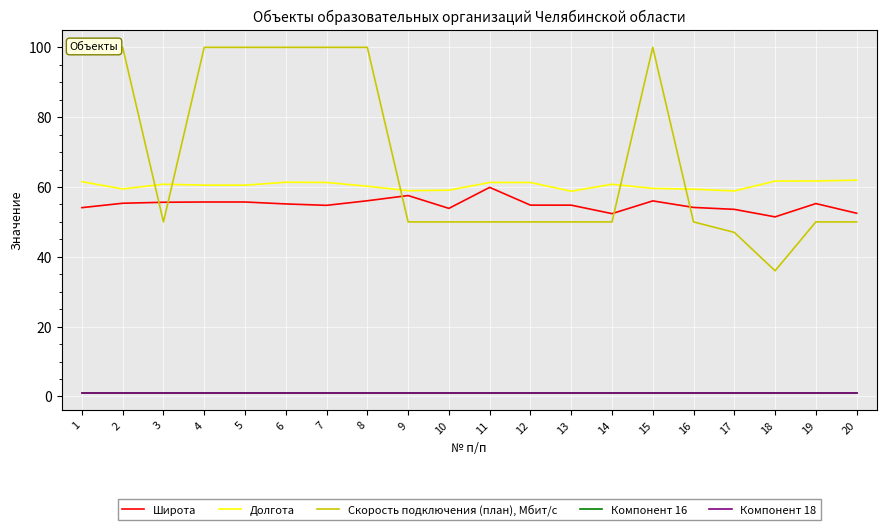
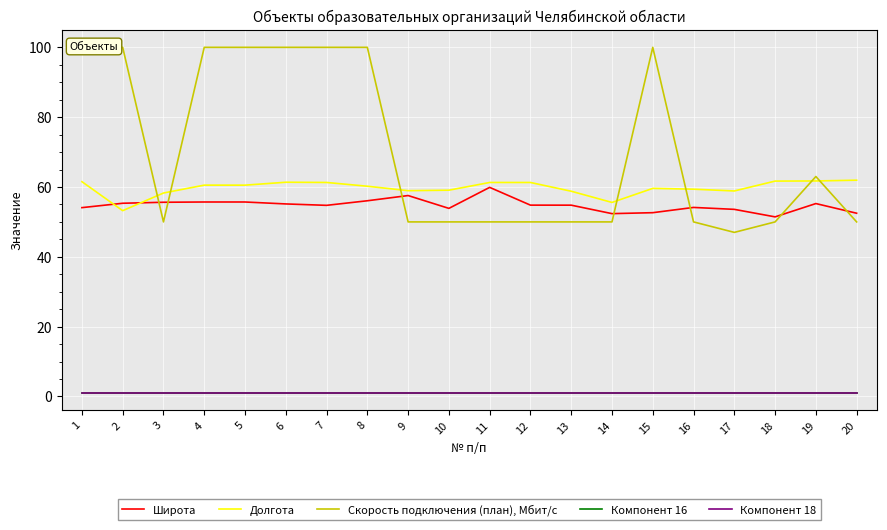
Долгота, 2: 59 -> 53
Долгота, 3: 61 -> 58
Долгота, 14: 61 -> 56
Широта, 15: 56 -> 53
Скорость подключения (план), Мбит/с, 18: 36 -> 50
Скорость подключения (план), Мбит/с, 19: 50 -> 63
